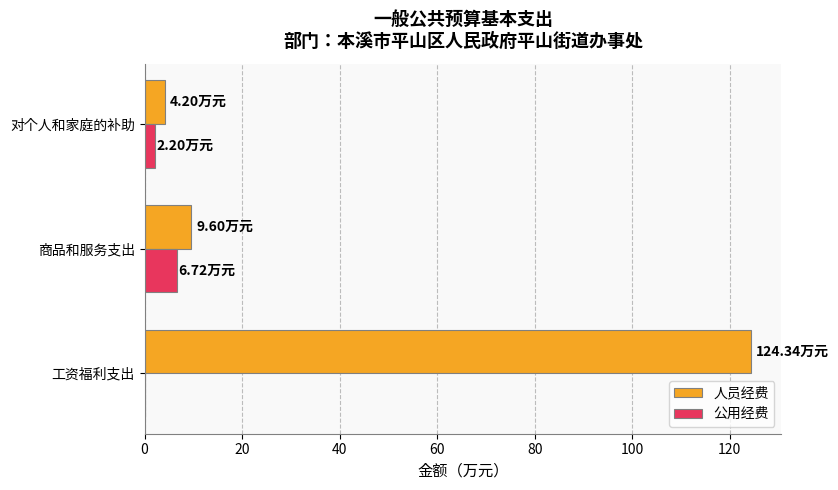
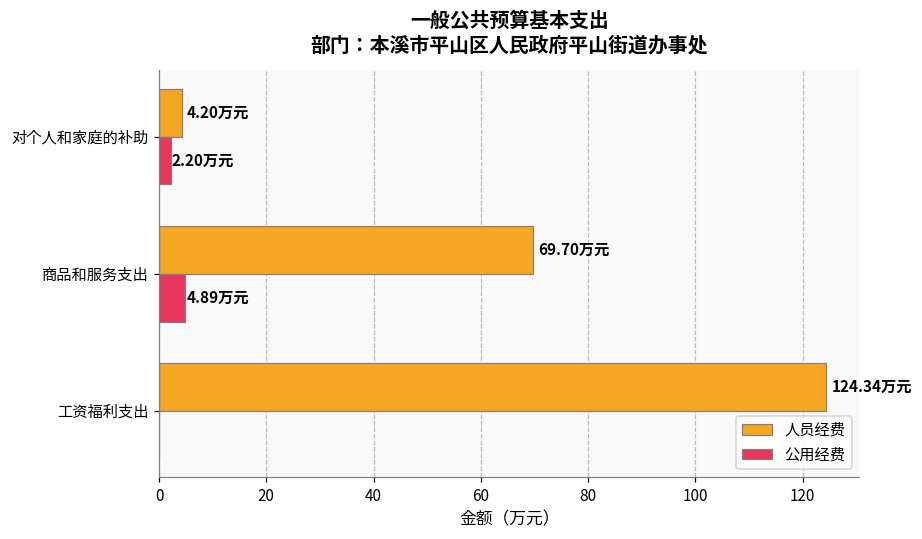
人员经费, 商品和服务支出: 9.60 -> 69.70
公用经费, 商品和服务支出: 6.72 -> 4.89
